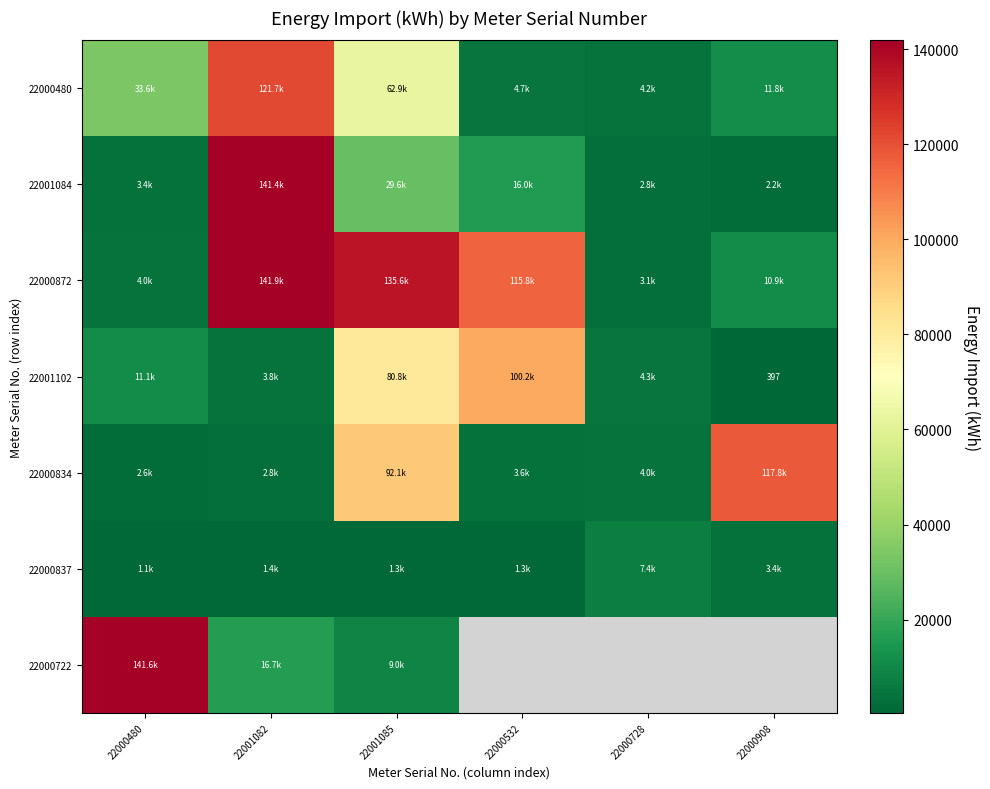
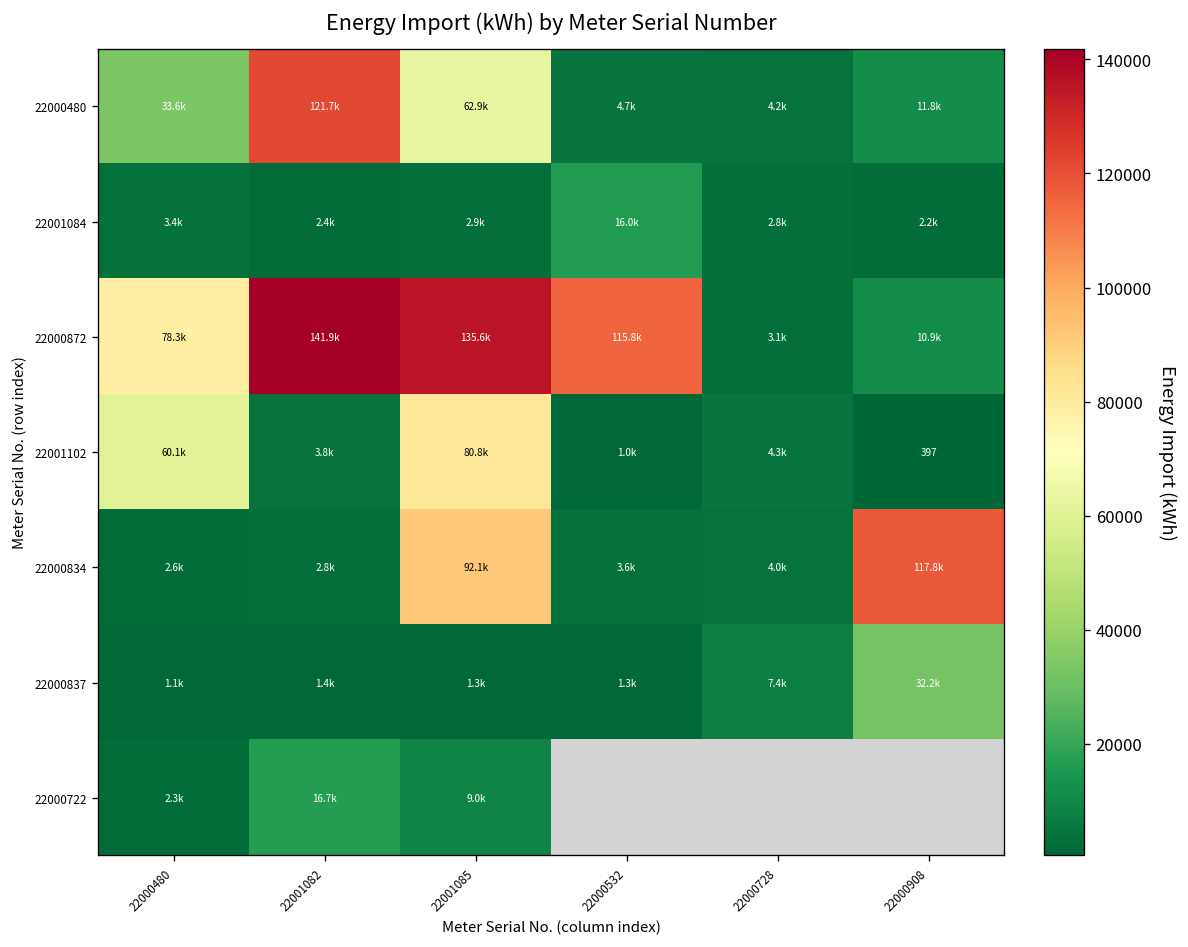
22001084, 22001082: 141.4k -> 2.4k
22001084, 22001085: 29.6k -> 2.9k
22000872, 22000480: 4.0k -> 78.3k
22001102, 22000480: 11.1k -> 60.1k
22001102, 22000532: 100.2k -> 1.0k
22000837, 22000908: 3.4k -> 32.2k
22000722, 22000480: 141.6k -> 2.3k
